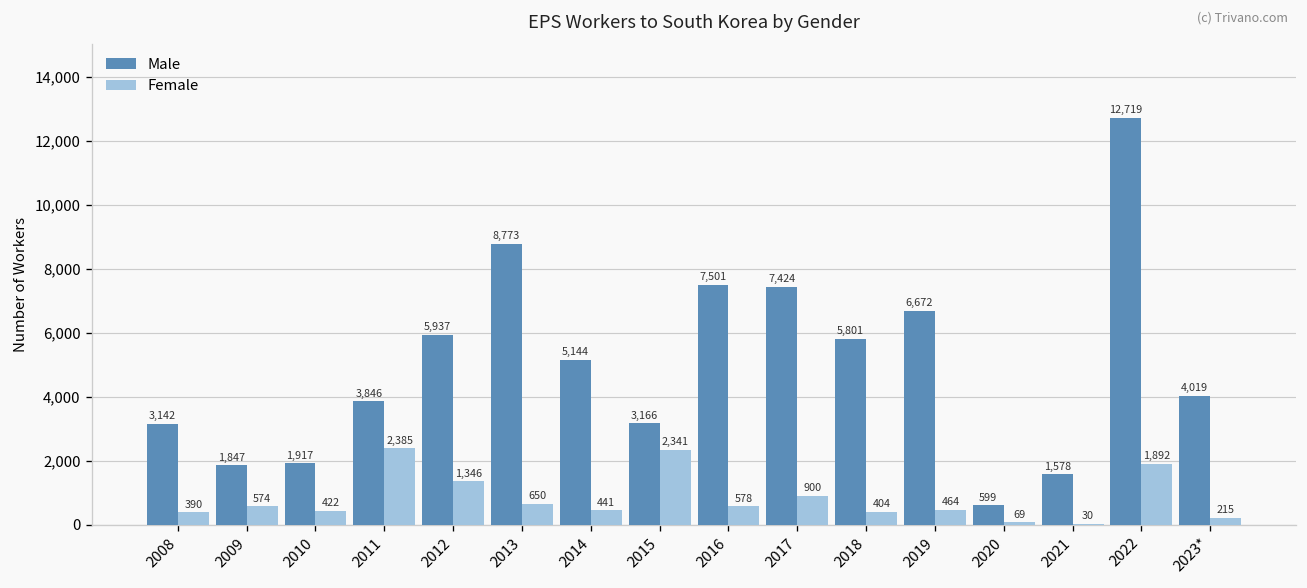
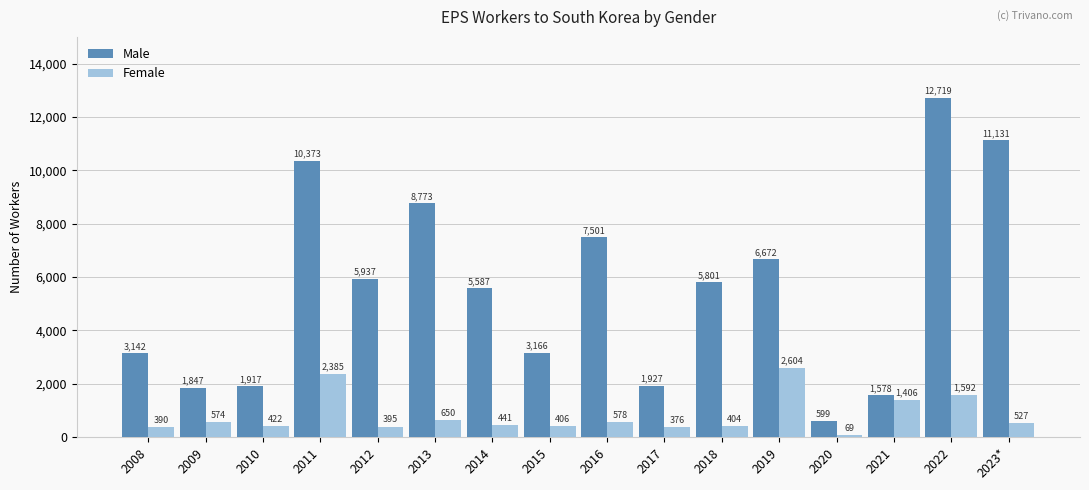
Male, 2011: 3,846 -> 10,373
Female, 2012: 1,346 -> 395
Male, 2014: 5,144 -> 5,587
Female, 2015: 2,341 -> 406
Male, 2017: 7,424 -> 1,927
Female, 2017: 900 -> 376
Female, 2019: 464 -> 2,604
Female, 2021: 30 -> 1,406
Female, 2022: 1,892 -> 1,592
Male, 2023*: 4,019 -> 11,131
Female, 2023*: 215 -> 527
